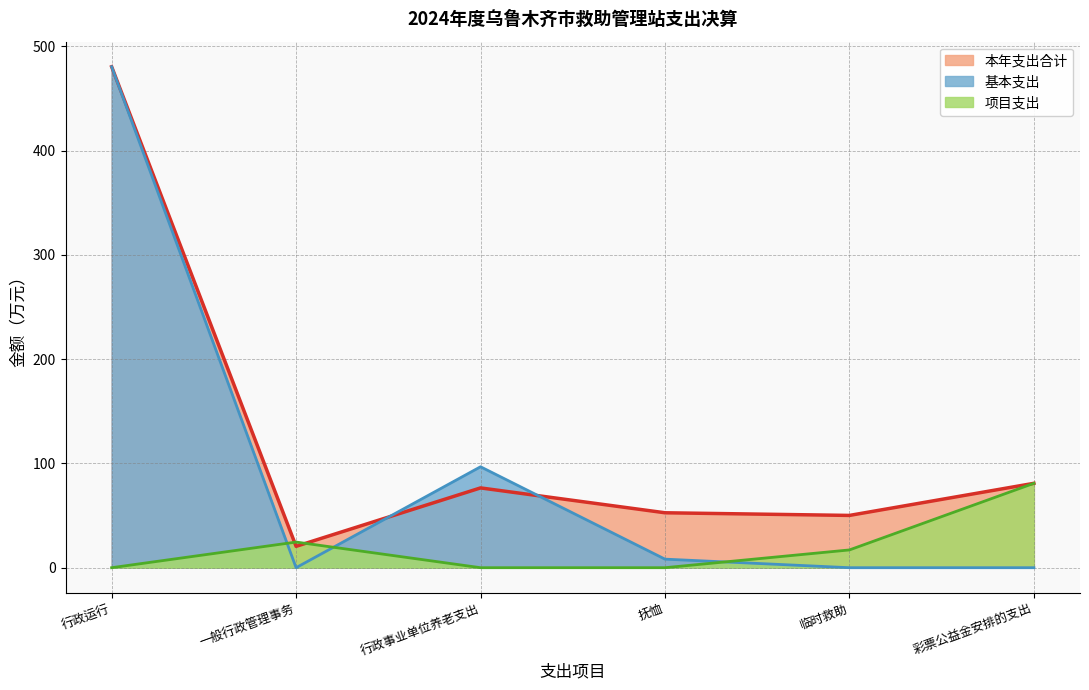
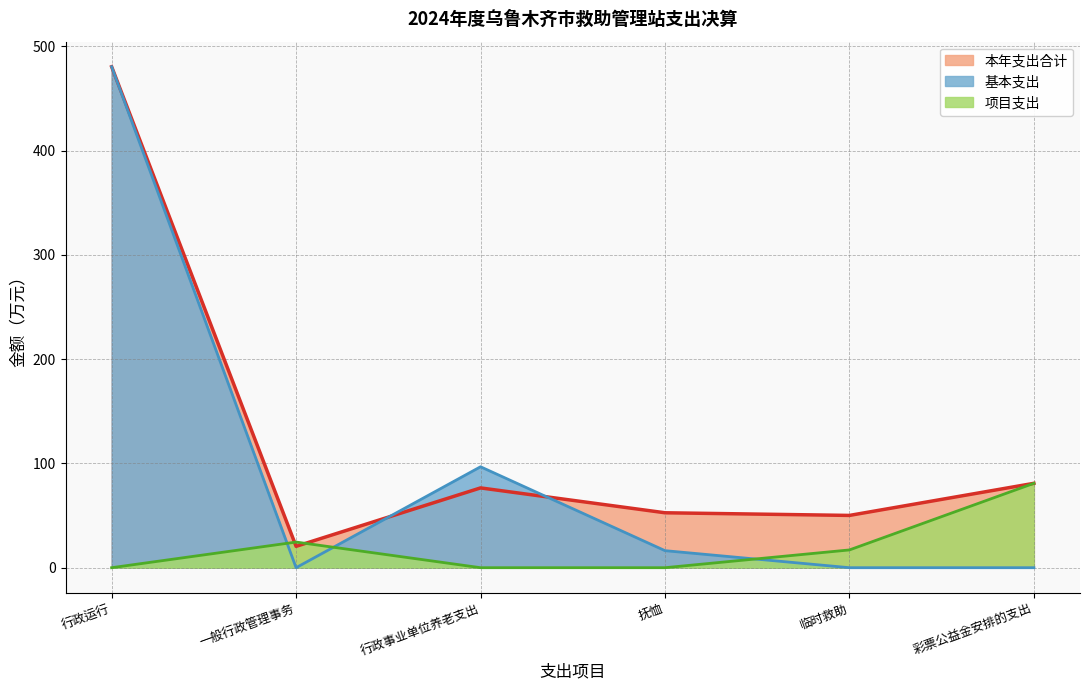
基本支出, 抚恤: 8 -> 16
